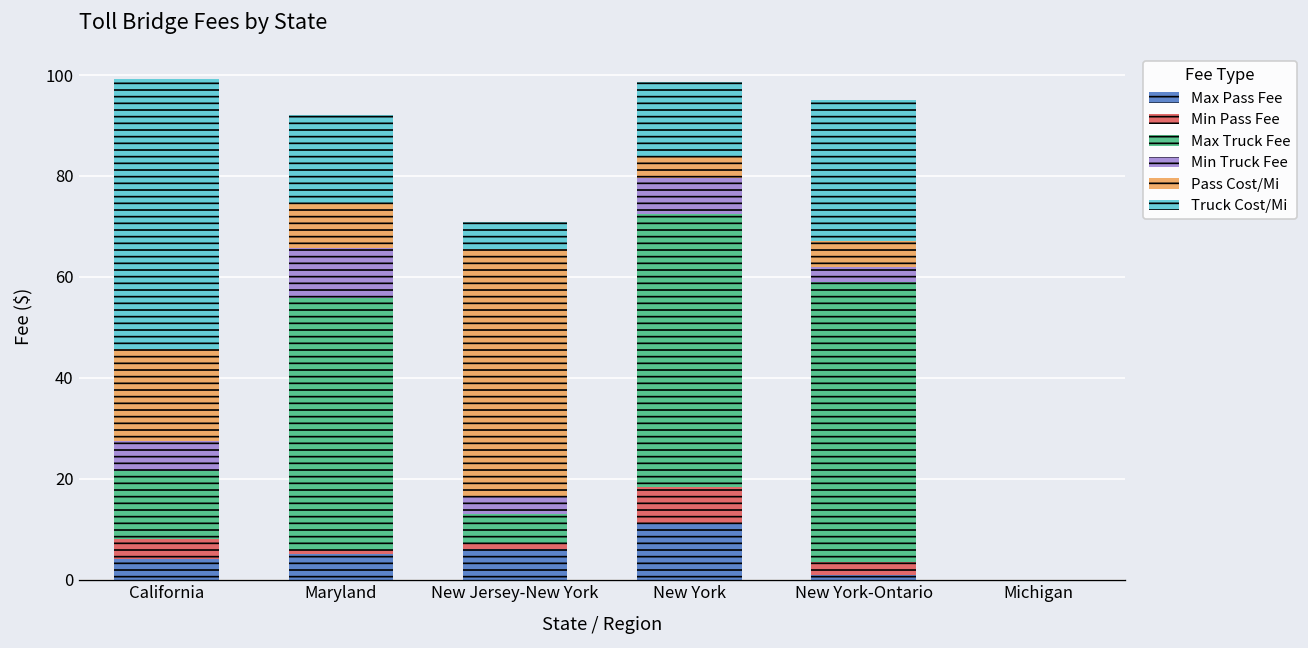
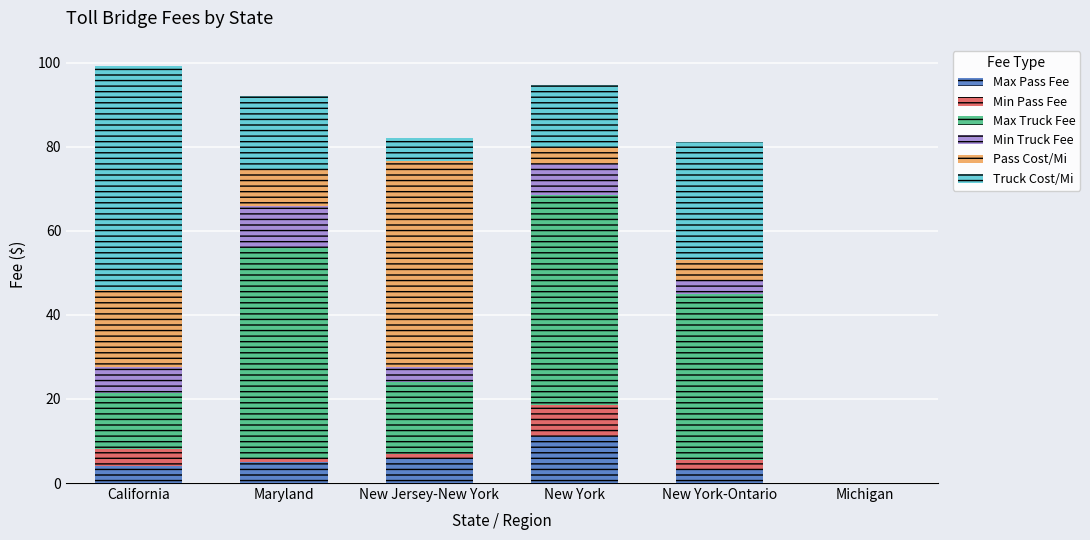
Max Truck Fee, New Jersey-New York: 6 -> 17
Max Truck Fee, New York: 54 -> 50
Max Pass Fee, New York-Ontario: 1 -> 3
Max Truck Fee, New York-Ontario: 56 -> 40
